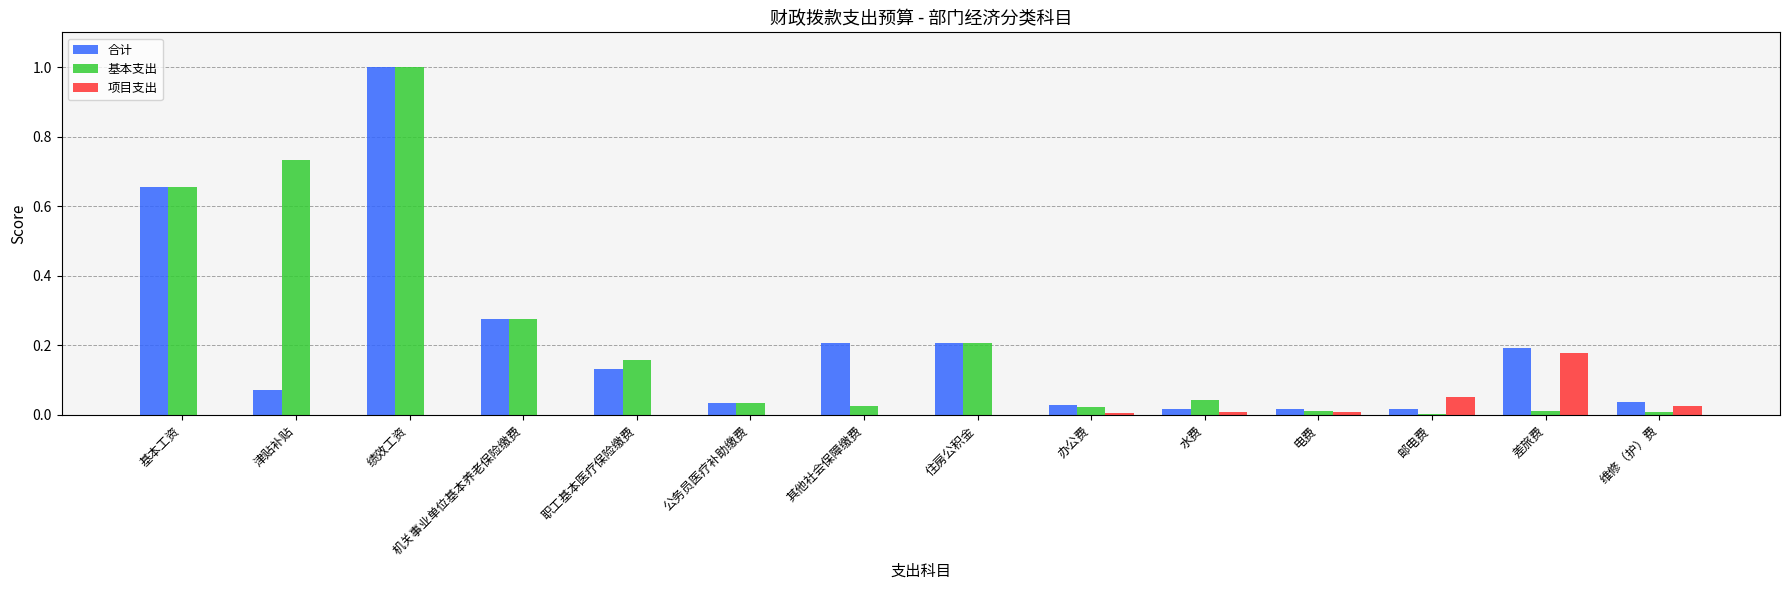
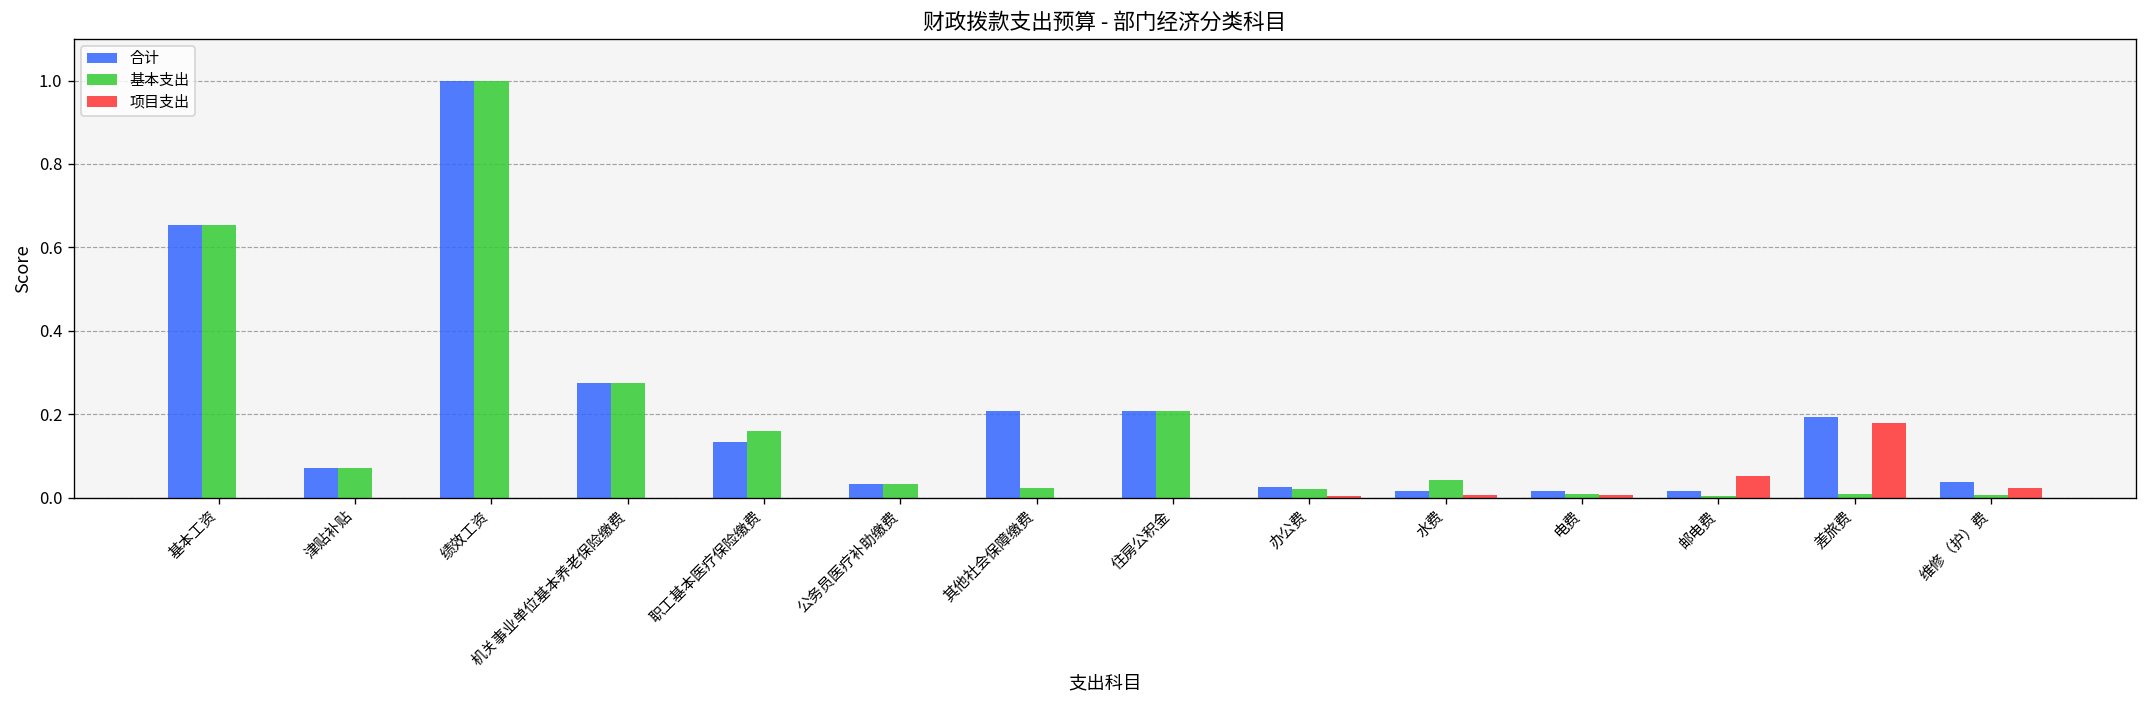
基本支出, 津贴补贴: 0.73 -> 0.07
